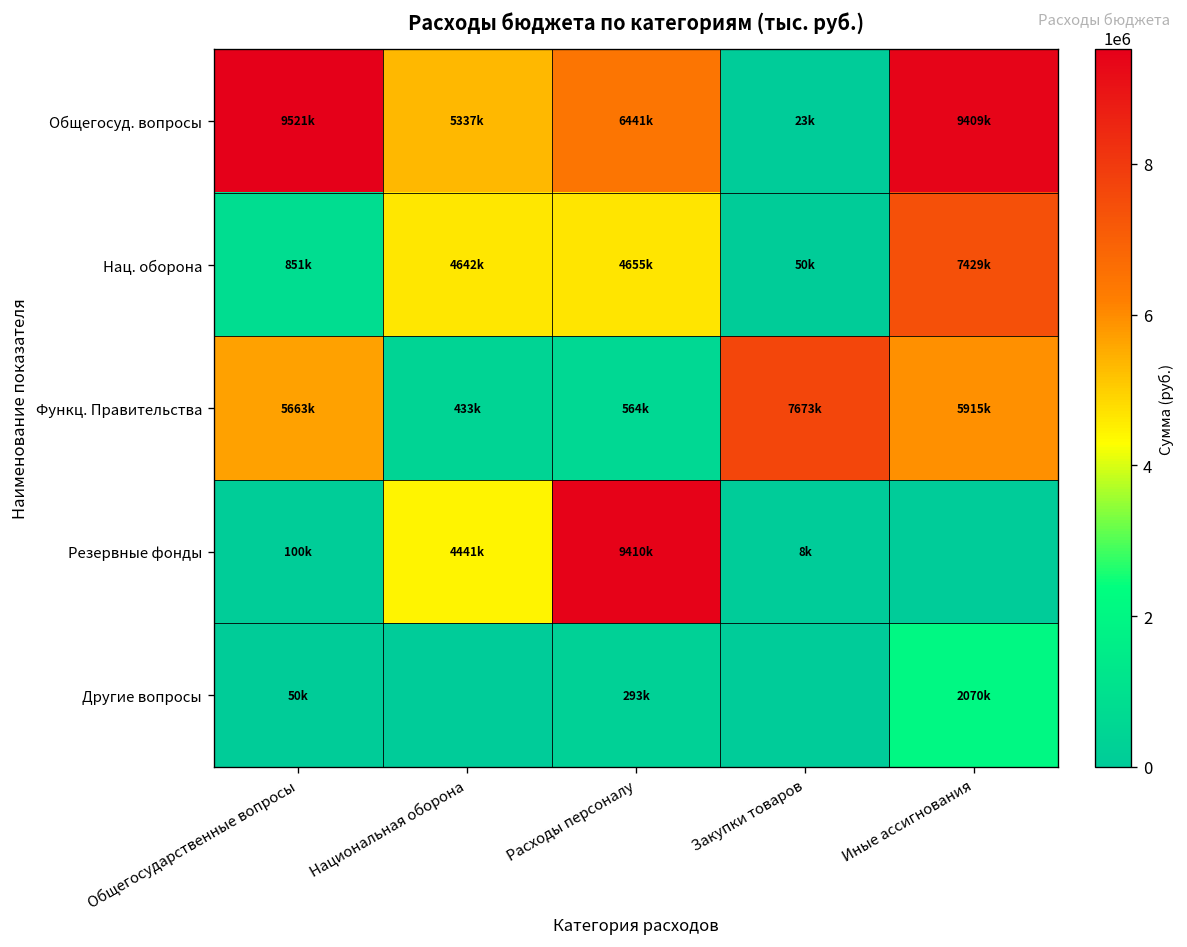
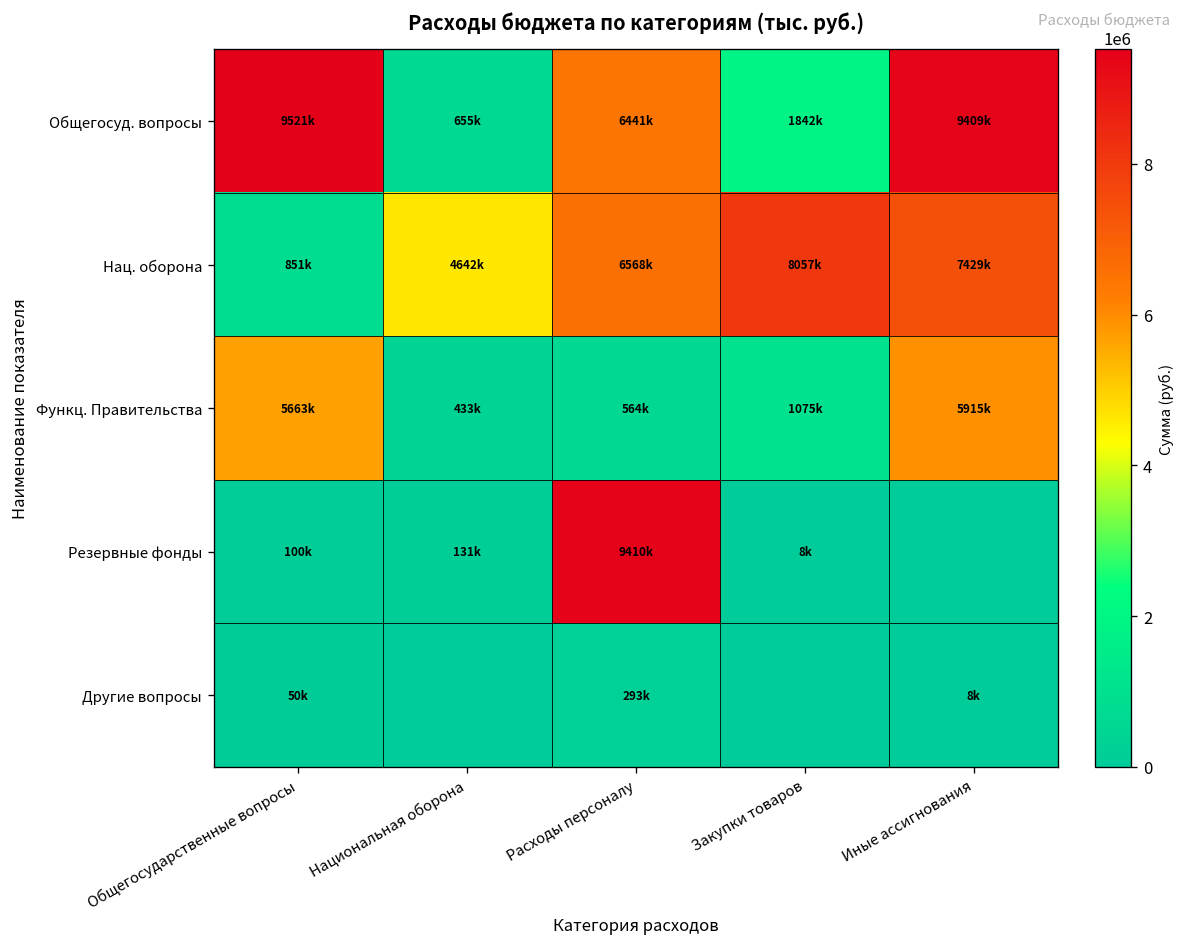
Общегосуд. вопросы, Национальная оборона: 5337k -> 655k
Общегосуд. вопросы, Закупки товаров: 23k -> 1842k
Нац. оборона, Расходы персоналу: 4655k -> 6568k
Нац. оборона, Закупки товаров: 50k -> 8057k
Функц. Правительства, Закупки товаров: 7673k -> 1075k
Резервные фонды, Национальная оборона: 4441k -> 131k
Другие вопросы, Иные ассигнования: 2070k -> 8k
